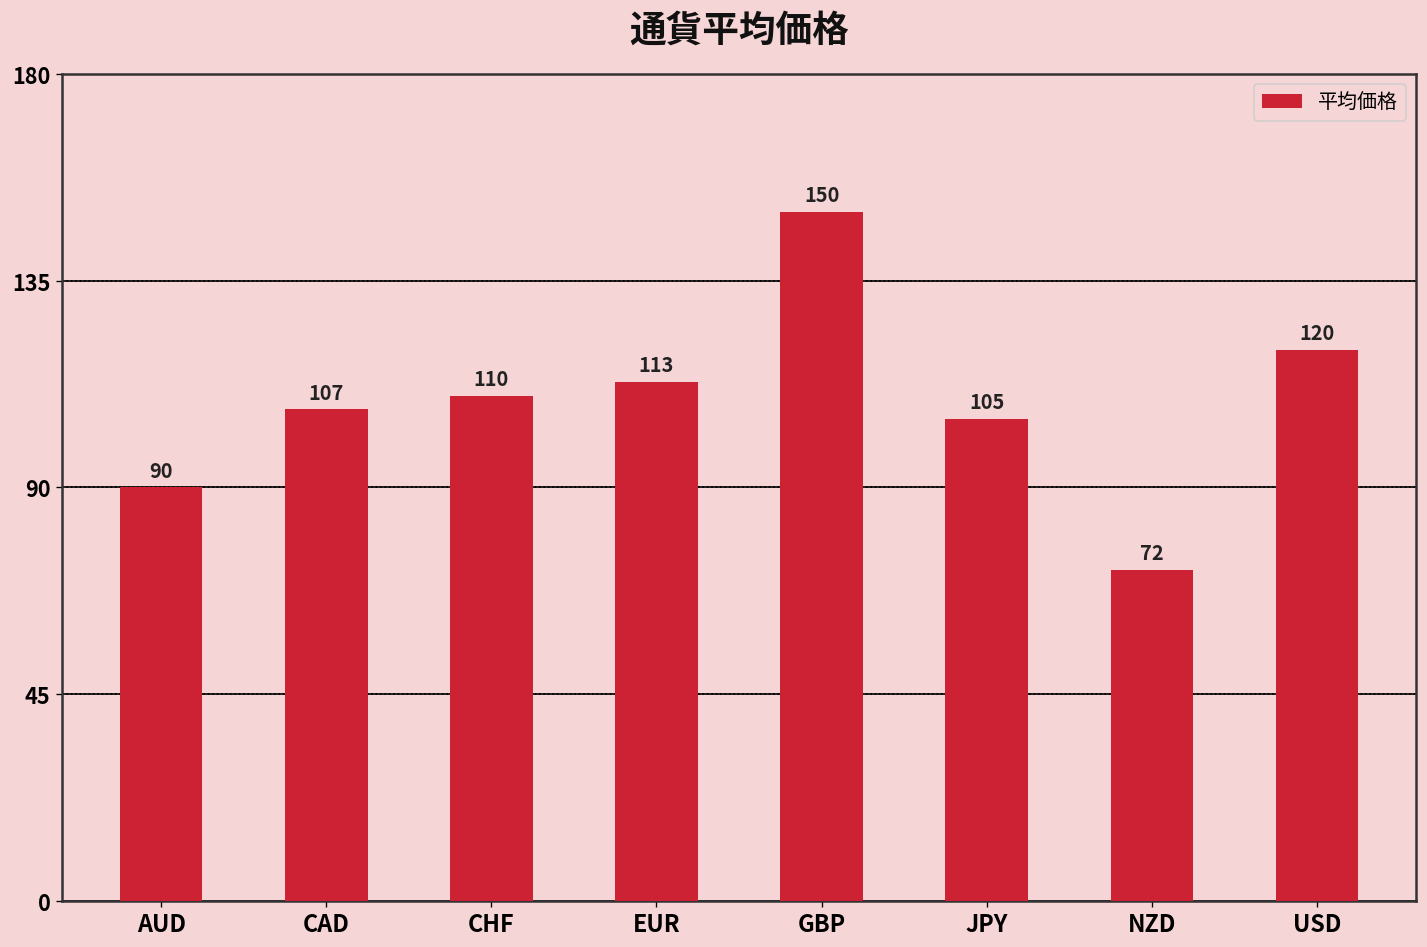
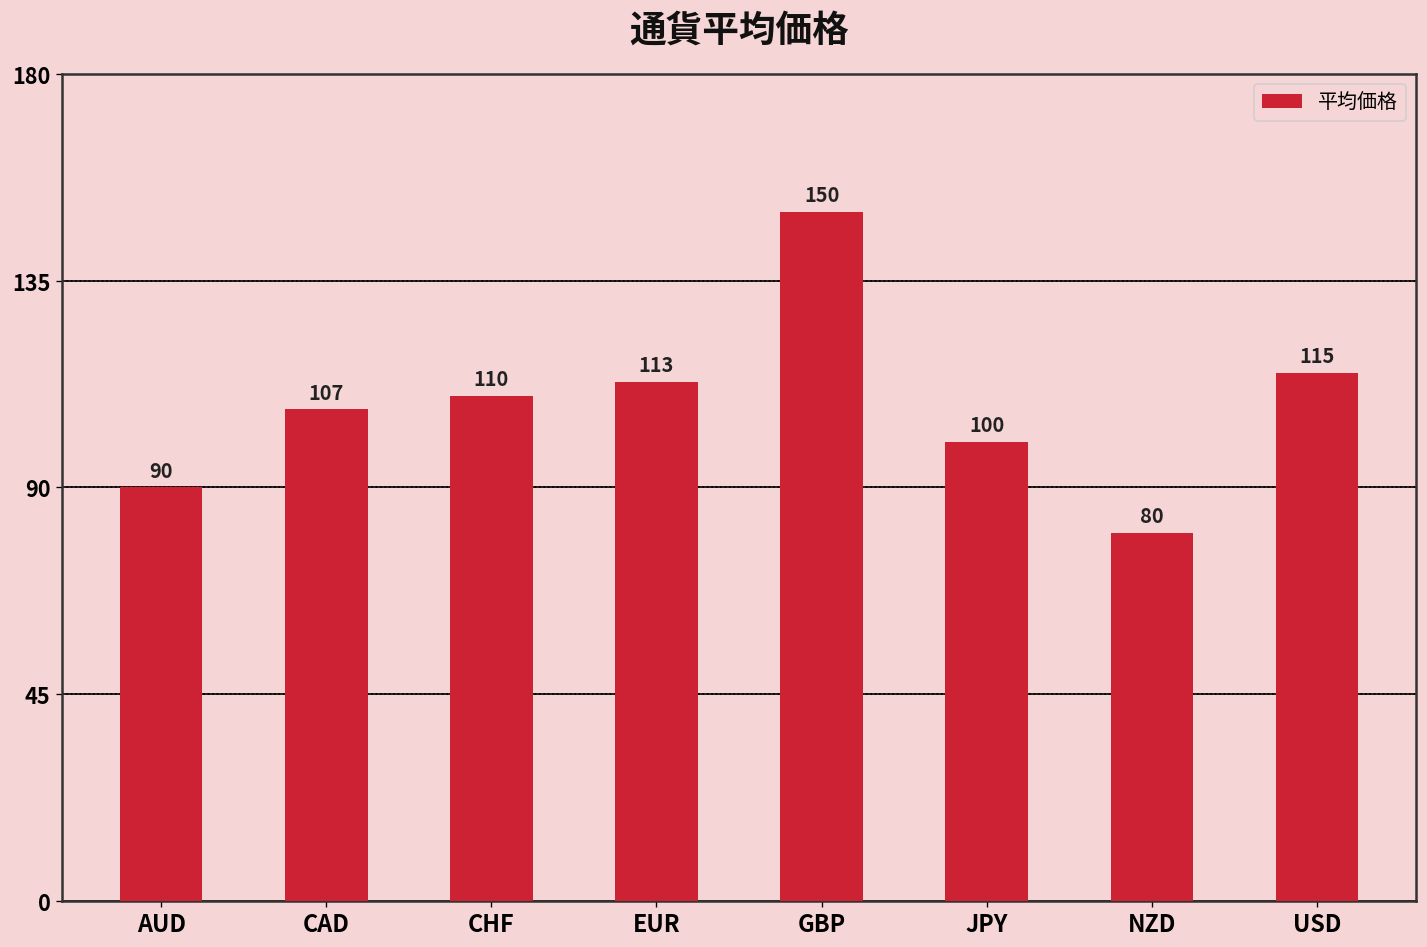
JPY: 105 -> 100
NZD: 72 -> 80
USD: 120 -> 115
